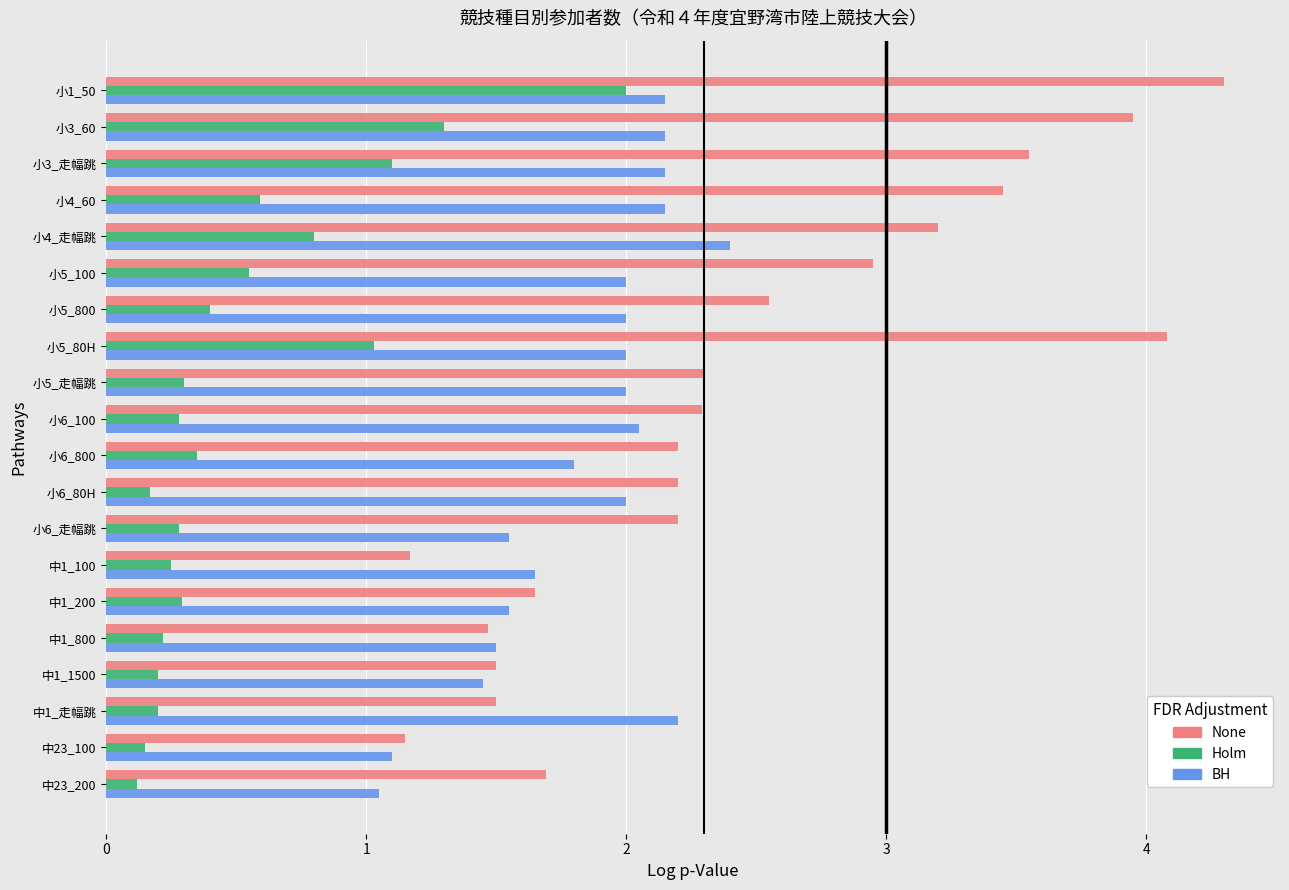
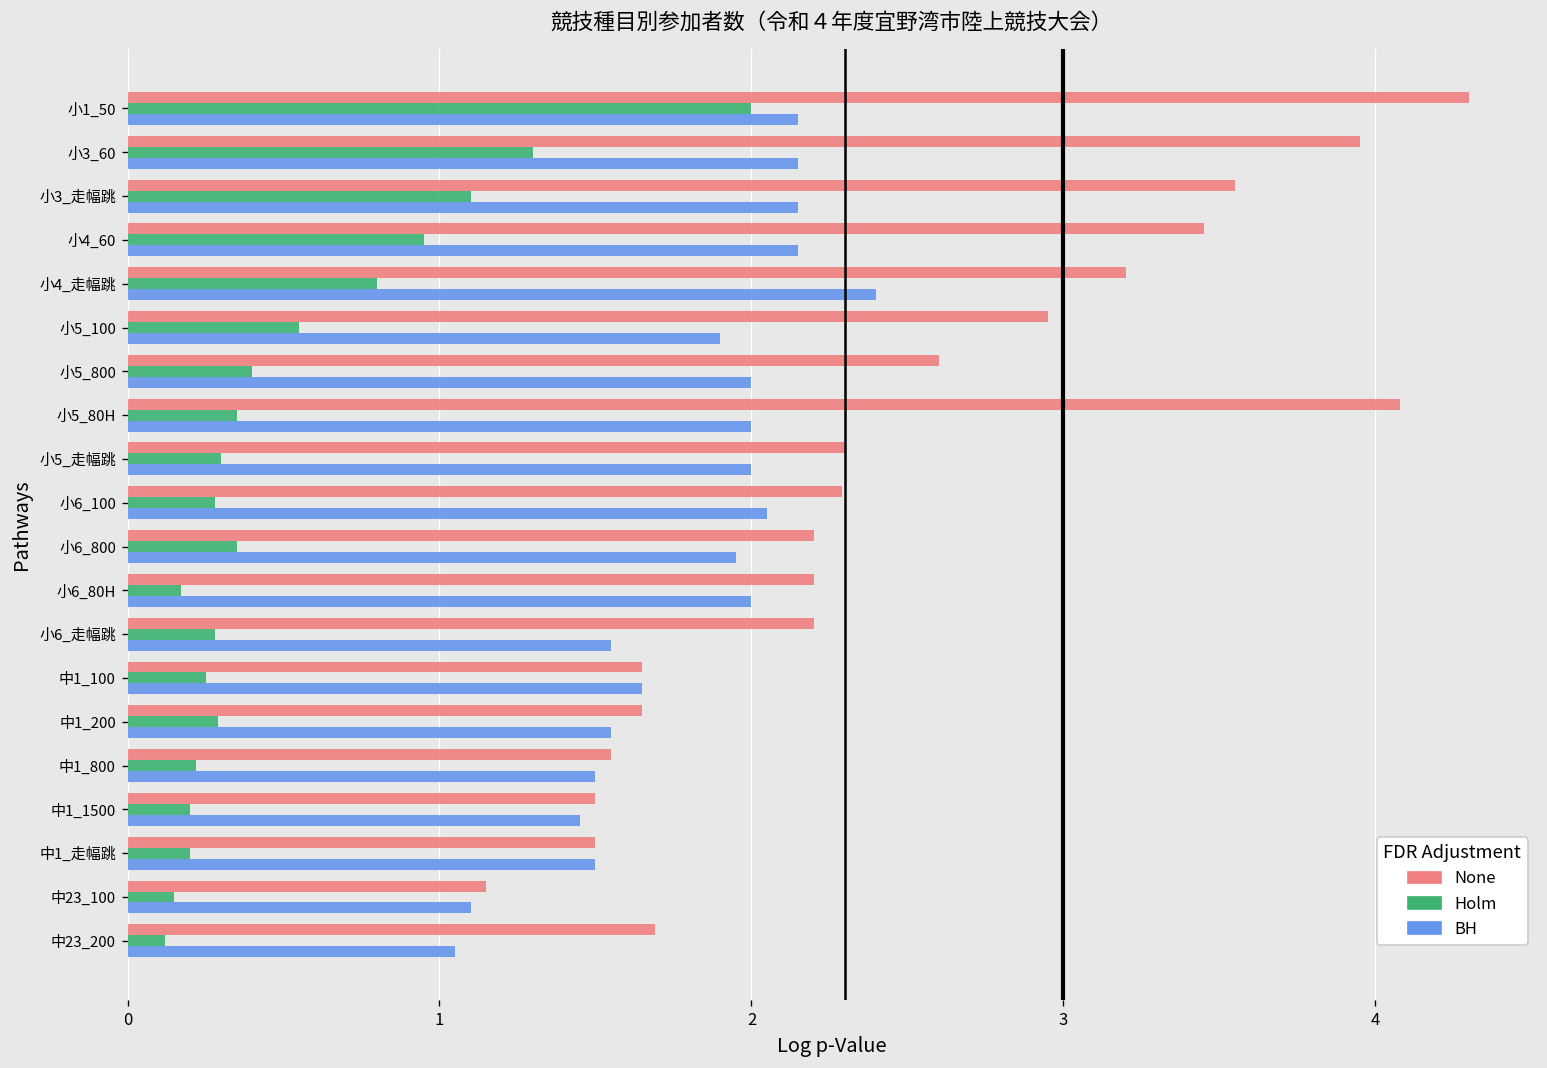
Holm, 小4_60: 0.59 -> 0.95
BH, 小5_100: 2.0 -> 1.9
None, 小5_800: 2.55 -> 2.60
Holm, 小5_80H: 1.03 -> 0.35
BH, 小6_800: 1.80 -> 1.95
None, 中1_100: 1.17 -> 1.65
None, 中1_800: 1.47 -> 1.55
BH, 中1_走幅跳: 2.2 -> 1.5
